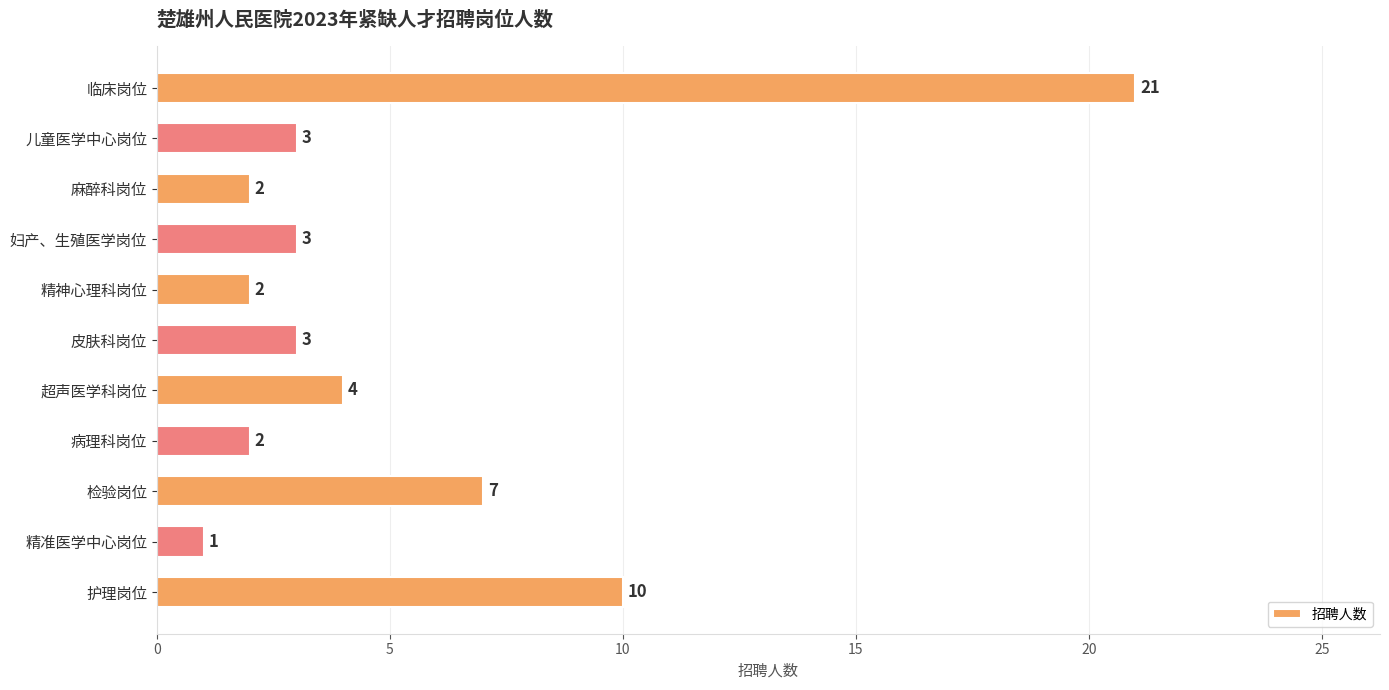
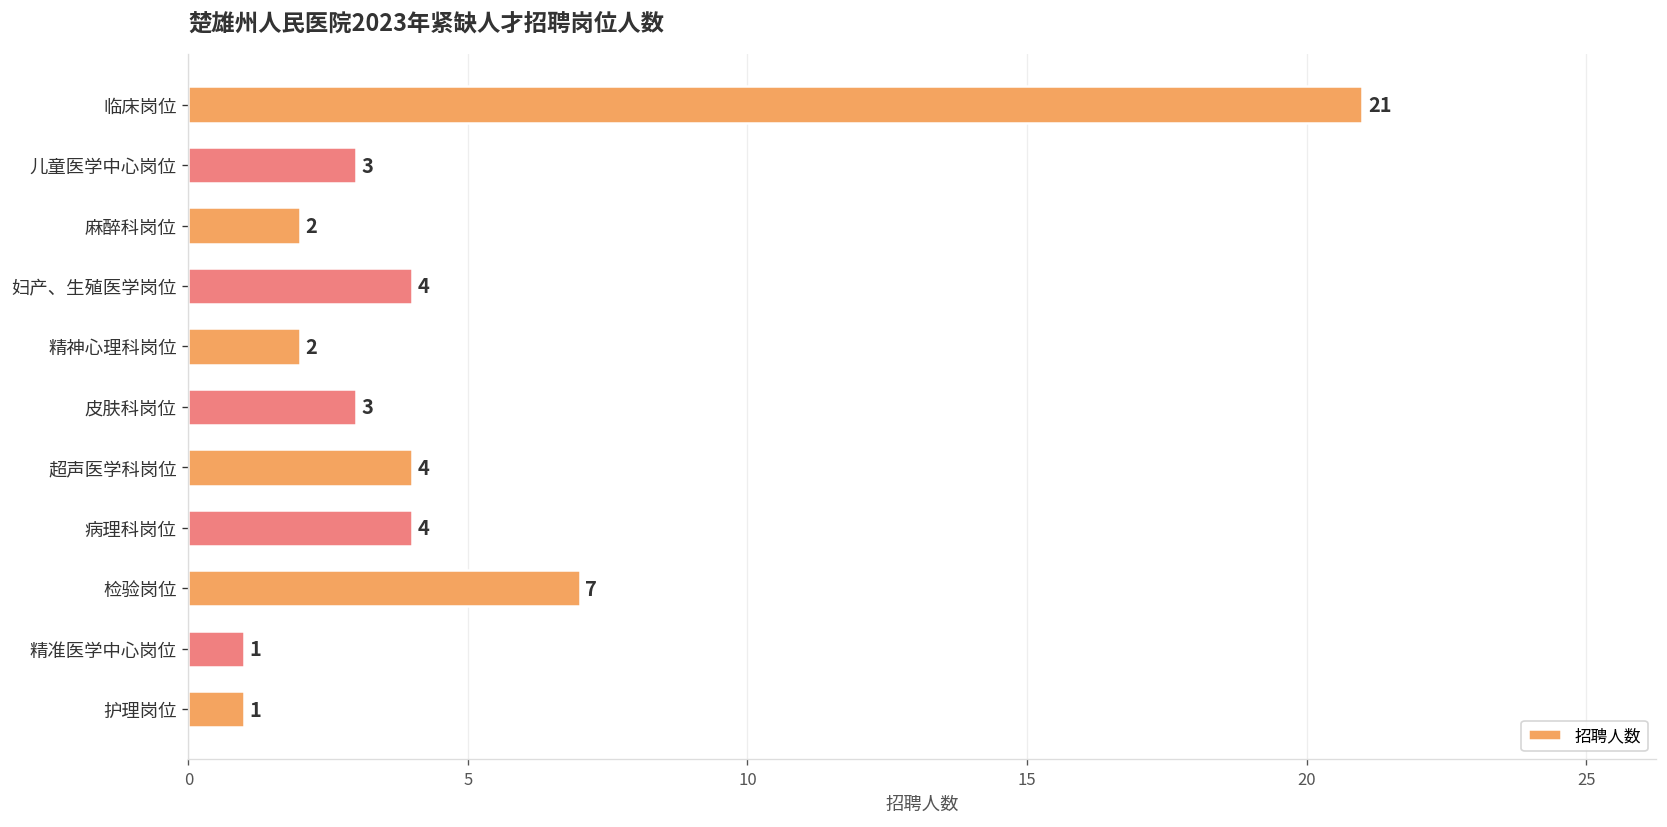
妇产、生殖医学岗位: 3 -> 4
病理科岗位: 2 -> 4
护理岗位: 10 -> 1
